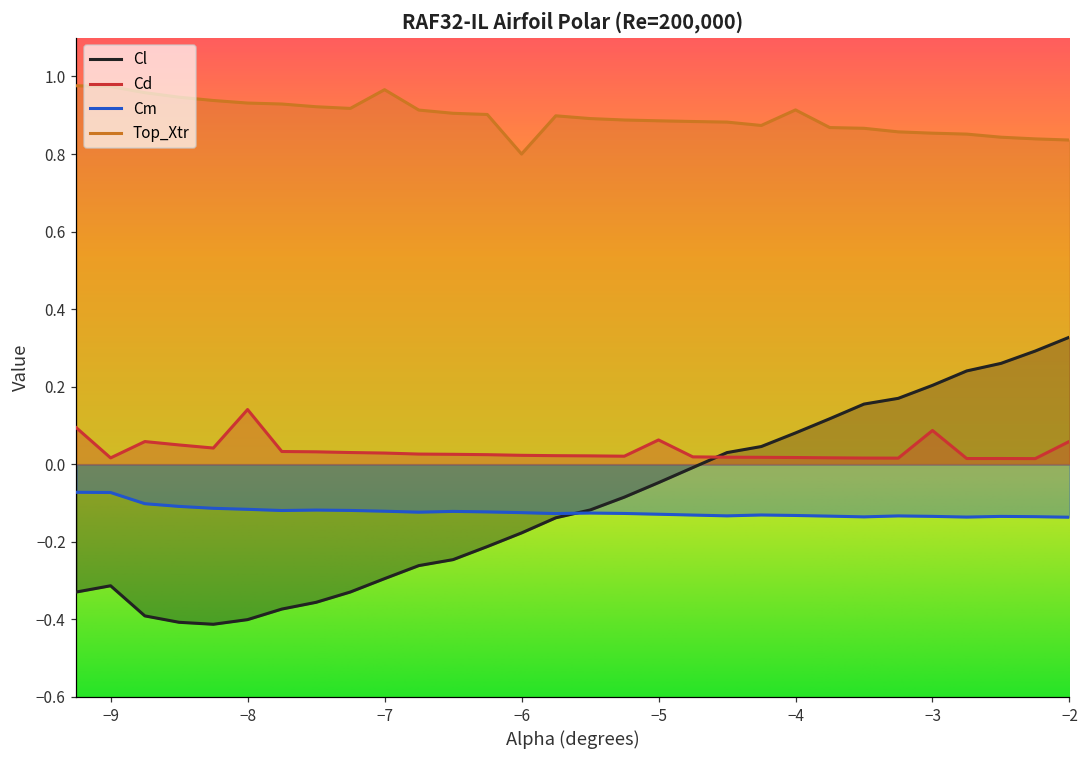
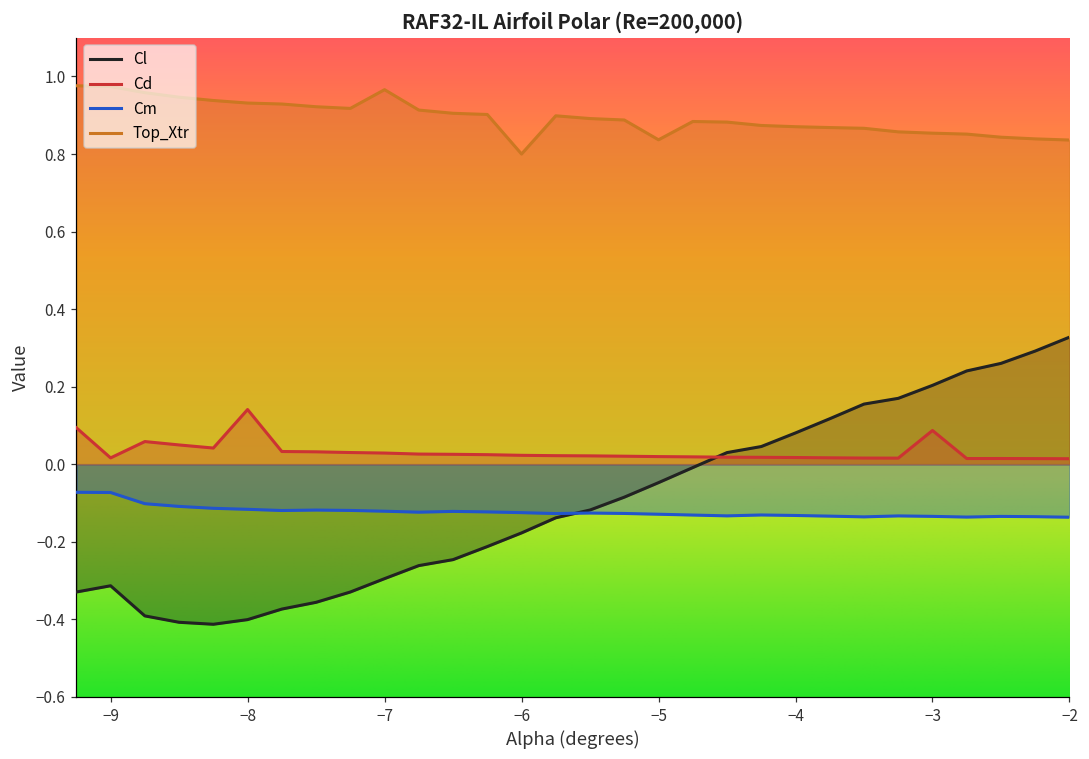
Cd, −5: 0.06 -> 0.02
Top_Xtr, −5: 0.89 -> 0.84
Top_Xtr, −4: 0.91 -> 0.87
Cd, −2: 0.06 -> 0.01
